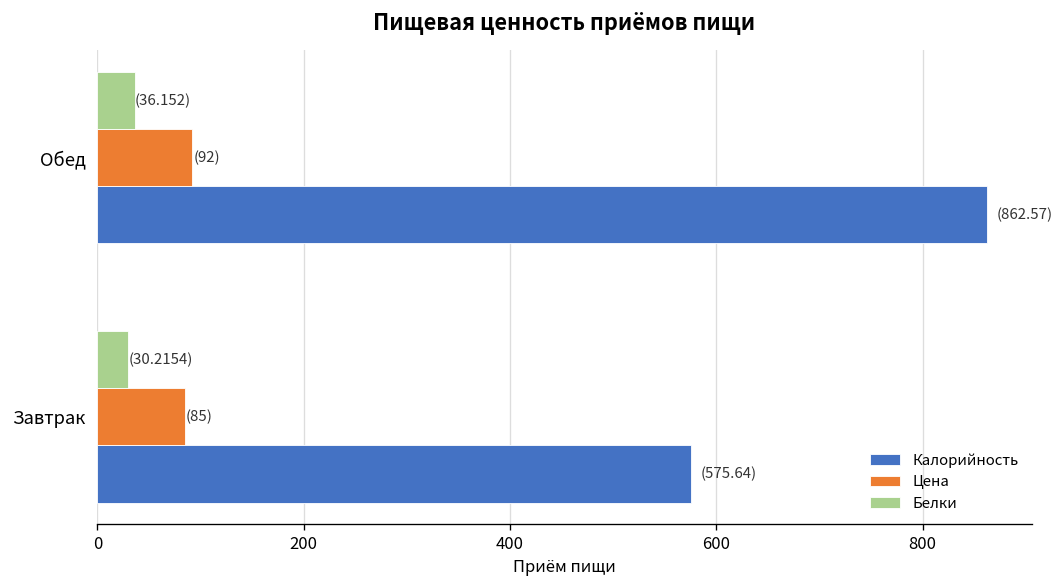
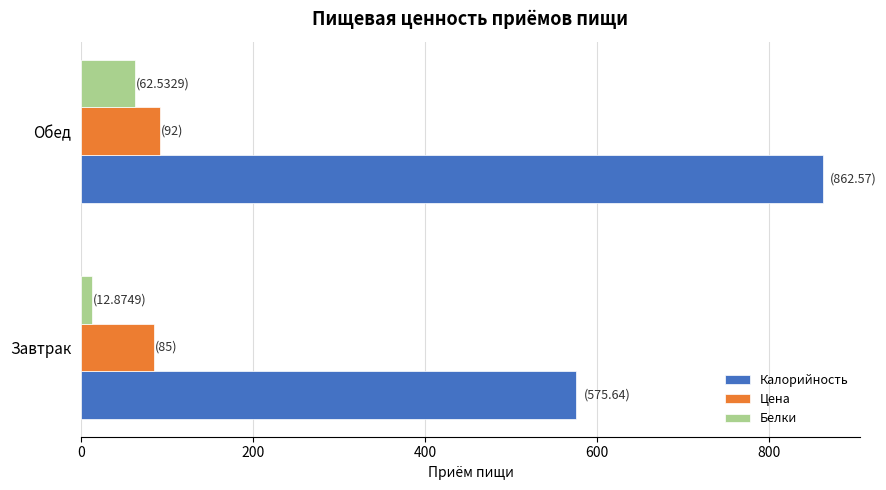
Белки, Обед: (36.152) -> (62.5329)
Белки, Завтрак: (30.2154) -> (12.8749)
